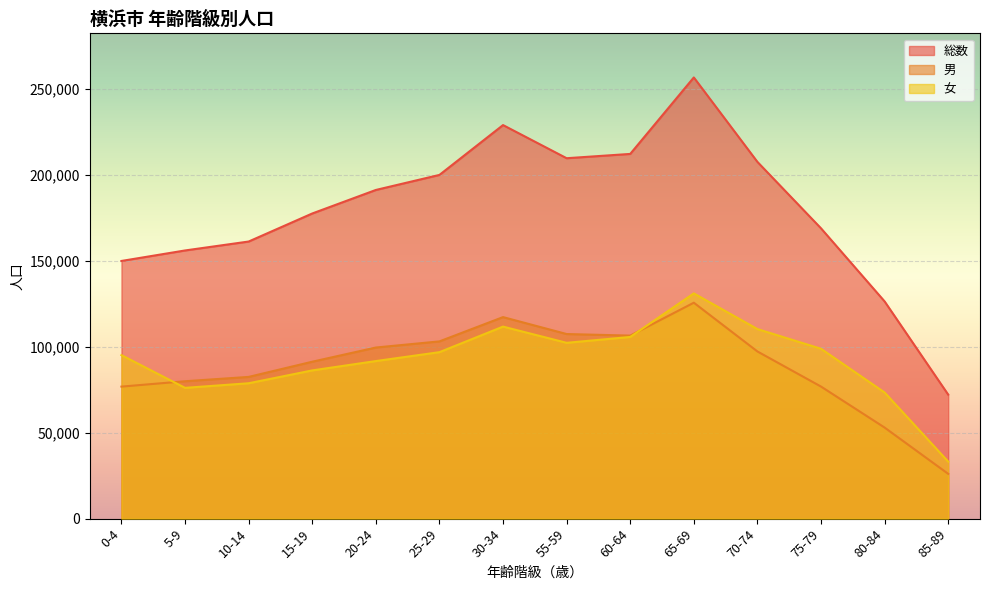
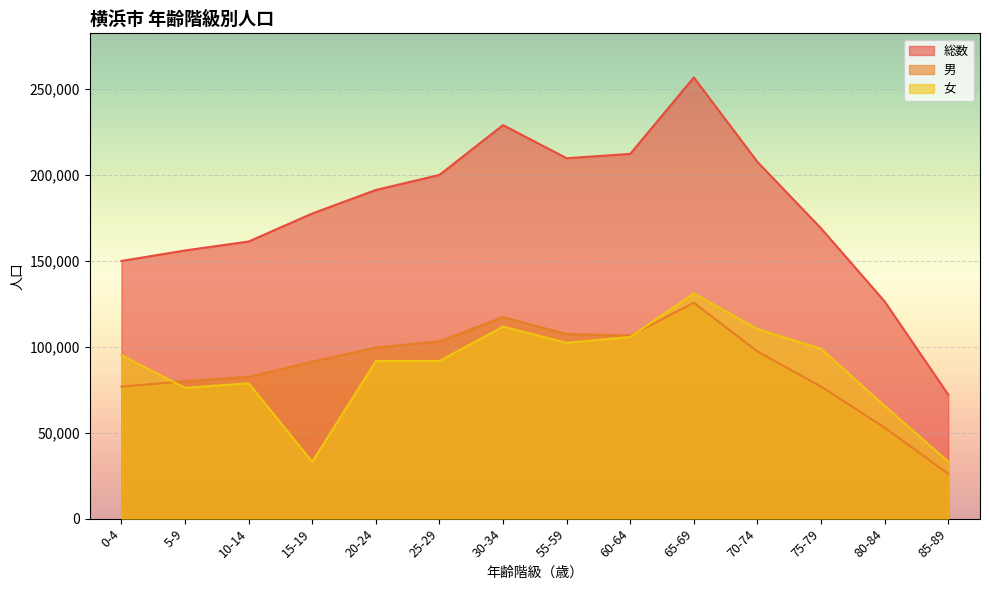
女, 15-19: 86,000 -> 33,000
女, 25-29: 97,000 -> 92,000
女, 80-84: 73,000 -> 66,000
